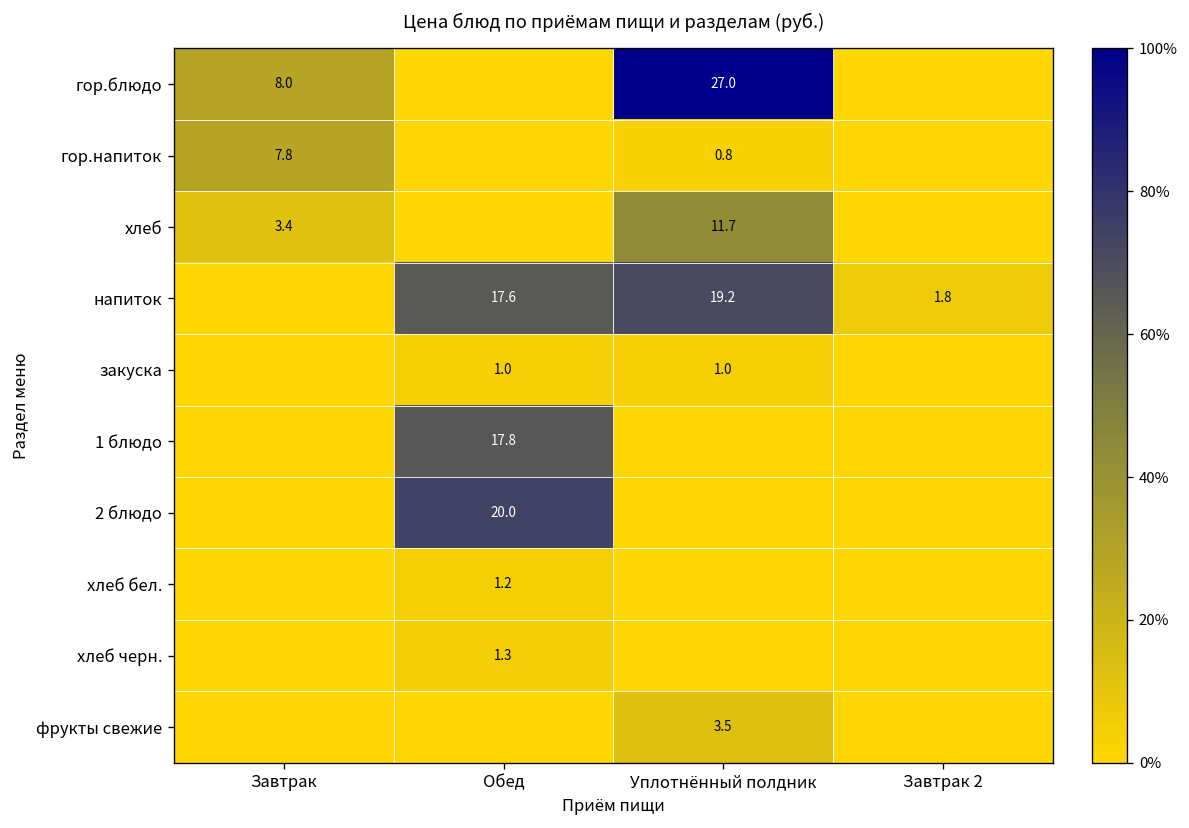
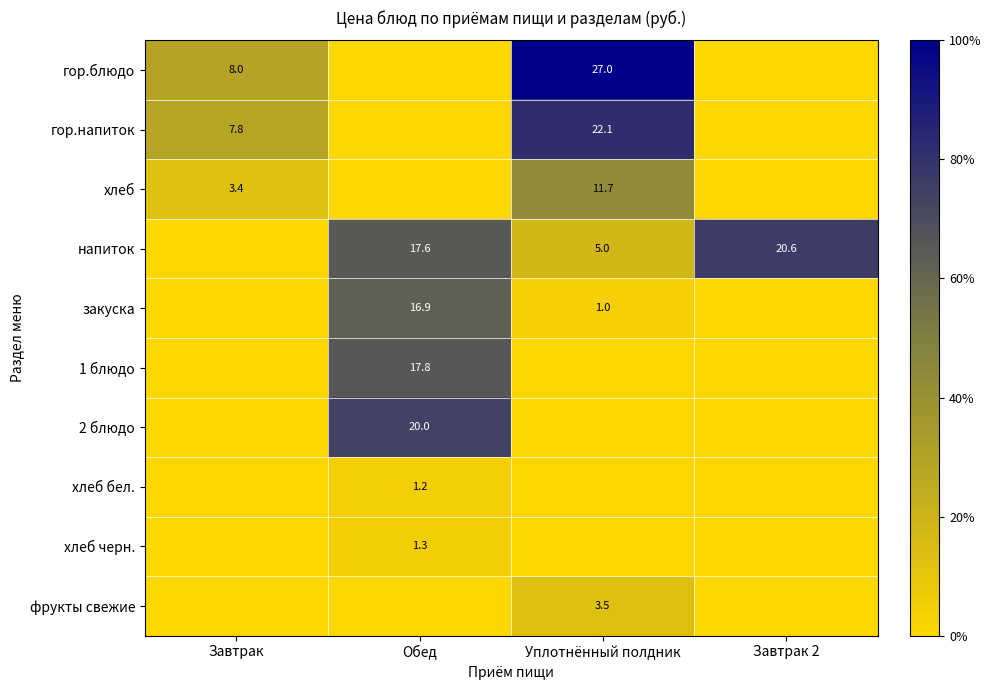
гор.напиток, Уплотнённый полдник: 0.8 -> 22.1
напиток, Уплотнённый полдник: 19.2 -> 5.0
напиток, Завтрак 2: 1.8 -> 20.6
закуска, Обед: 1.0 -> 16.9
